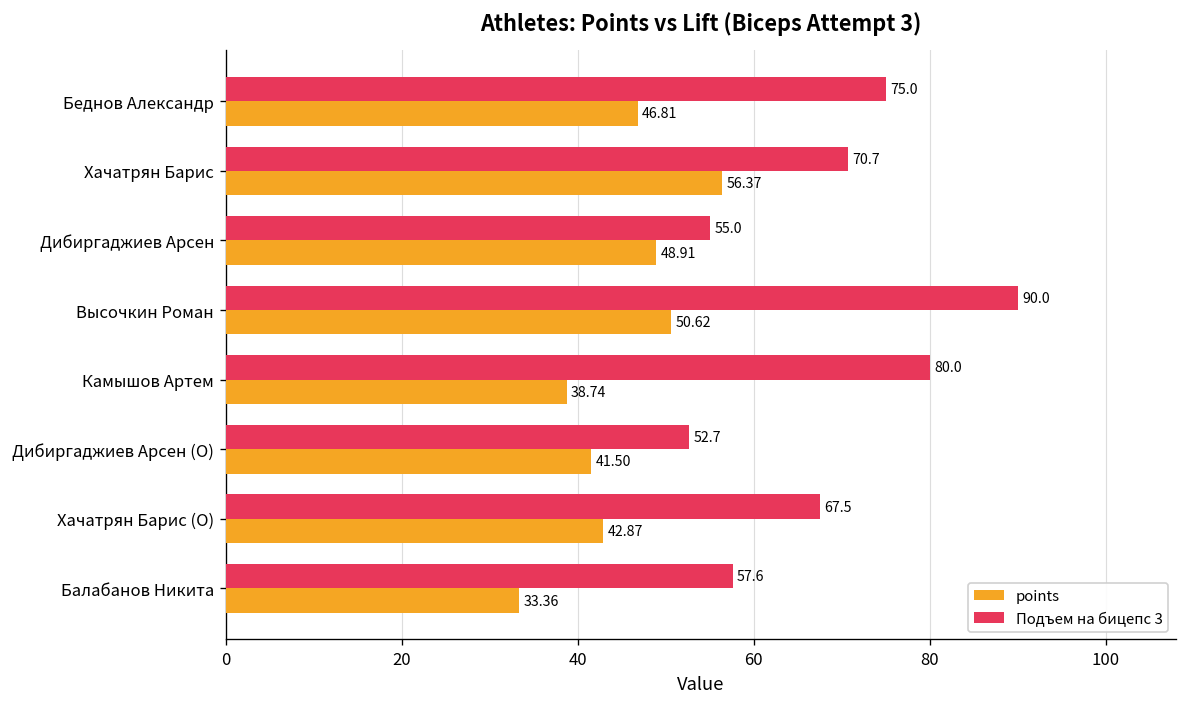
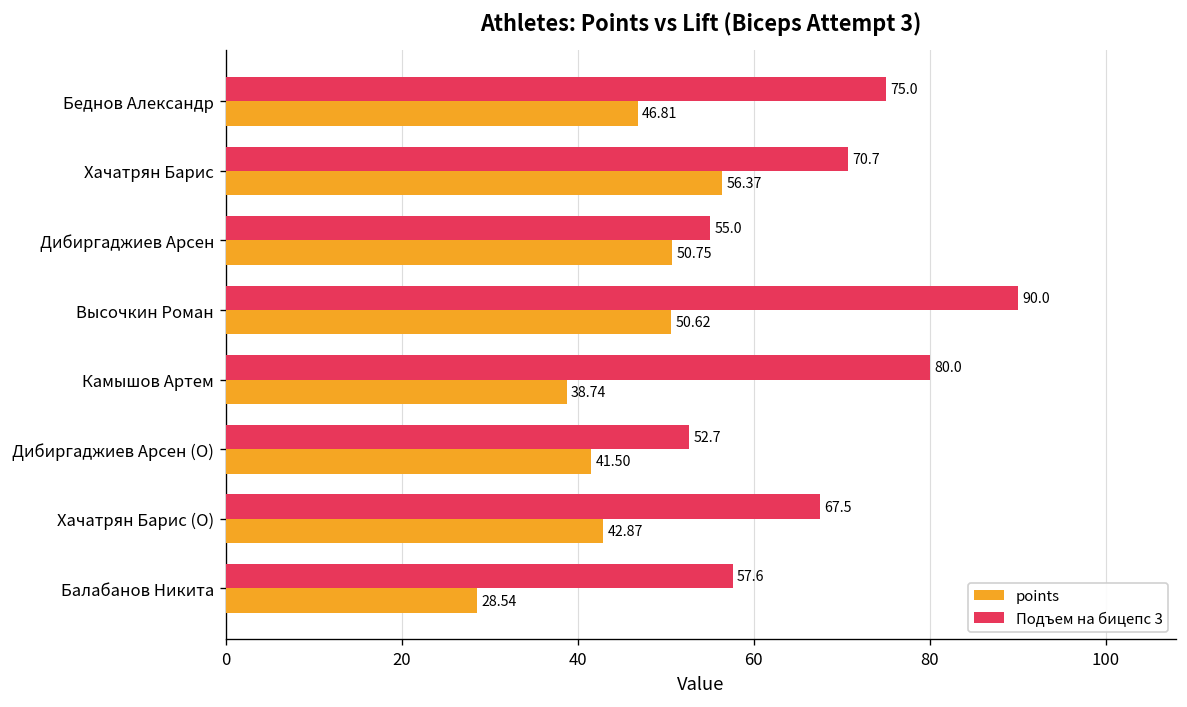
points, Дибиргаджиев Арсен: 48.91 -> 50.75
points, Балабанов Никита: 33.36 -> 28.54
